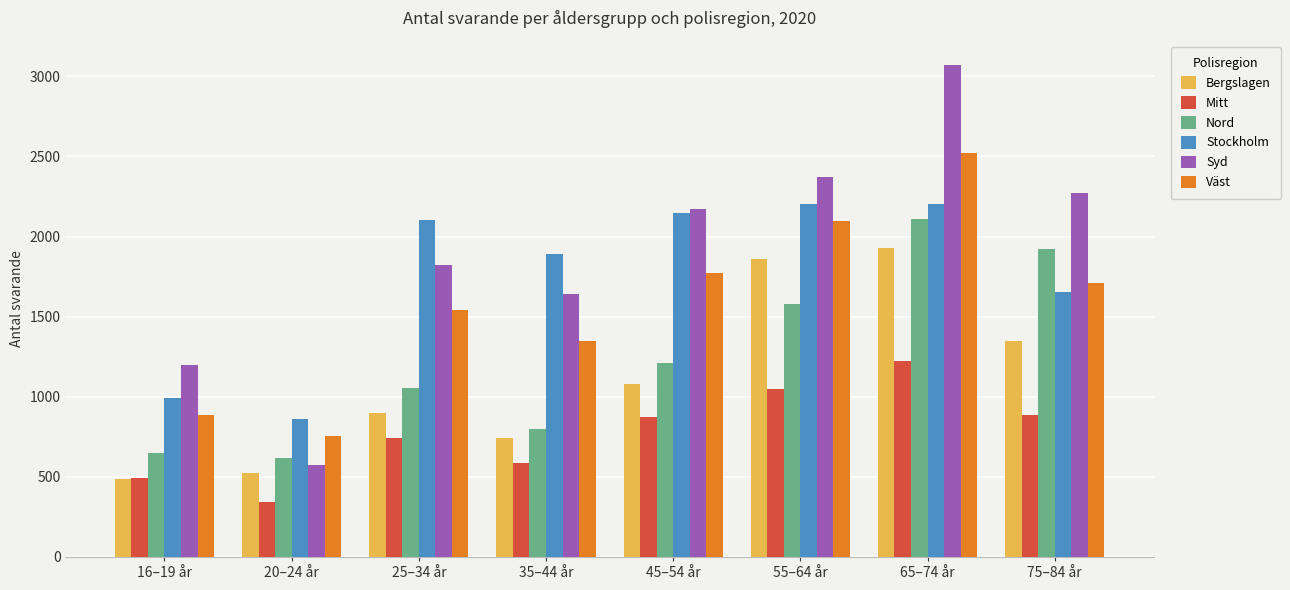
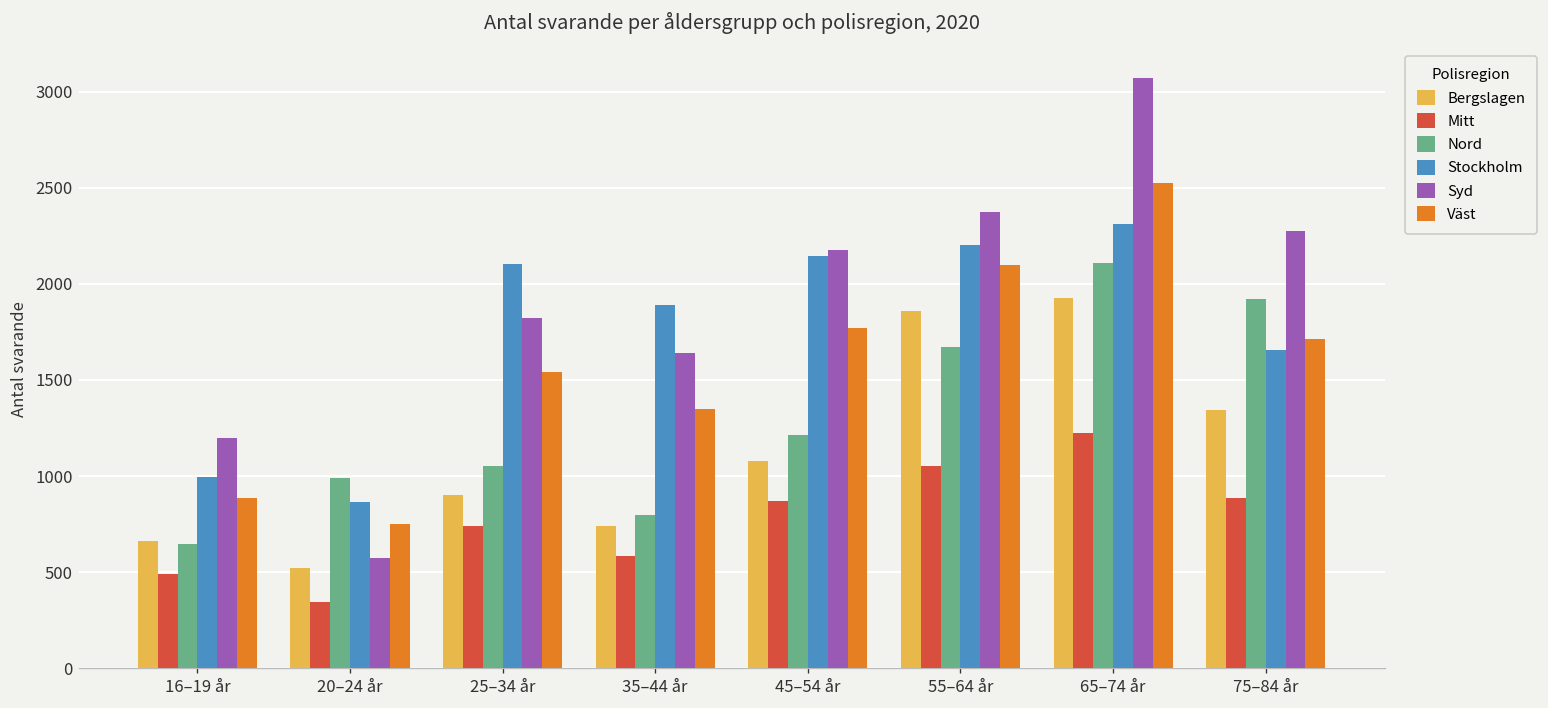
Bergslagen, 16–19 år: 480 -> 660
Nord, 20–24 år: 620 -> 990
Nord, 55–64 år: 1580 -> 1670
Stockholm, 65–74 år: 2210 -> 2310
